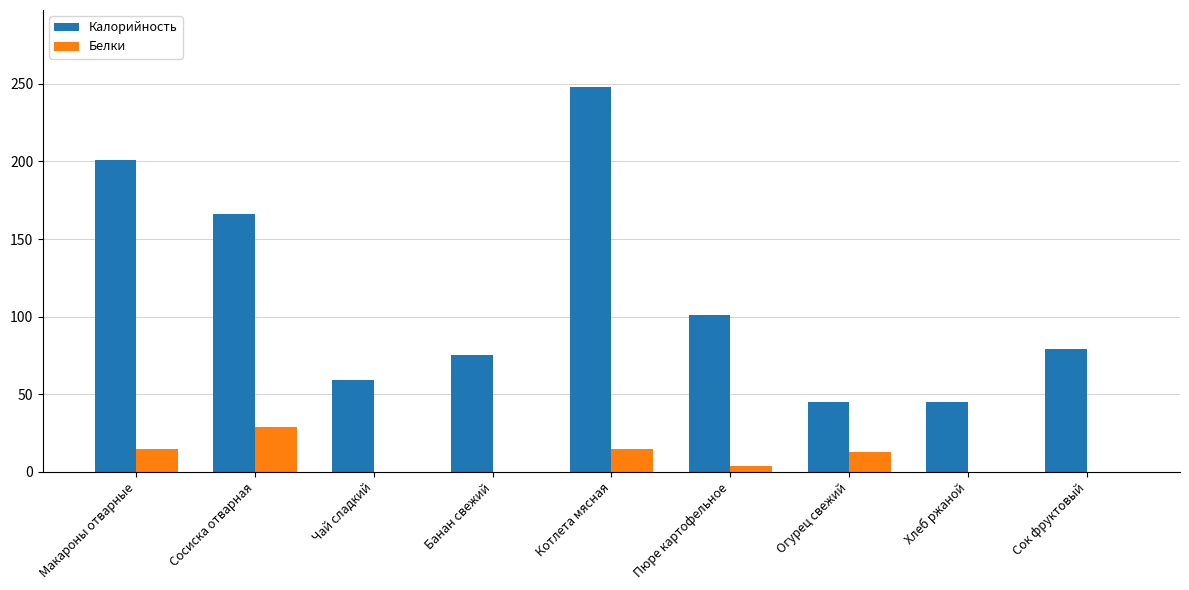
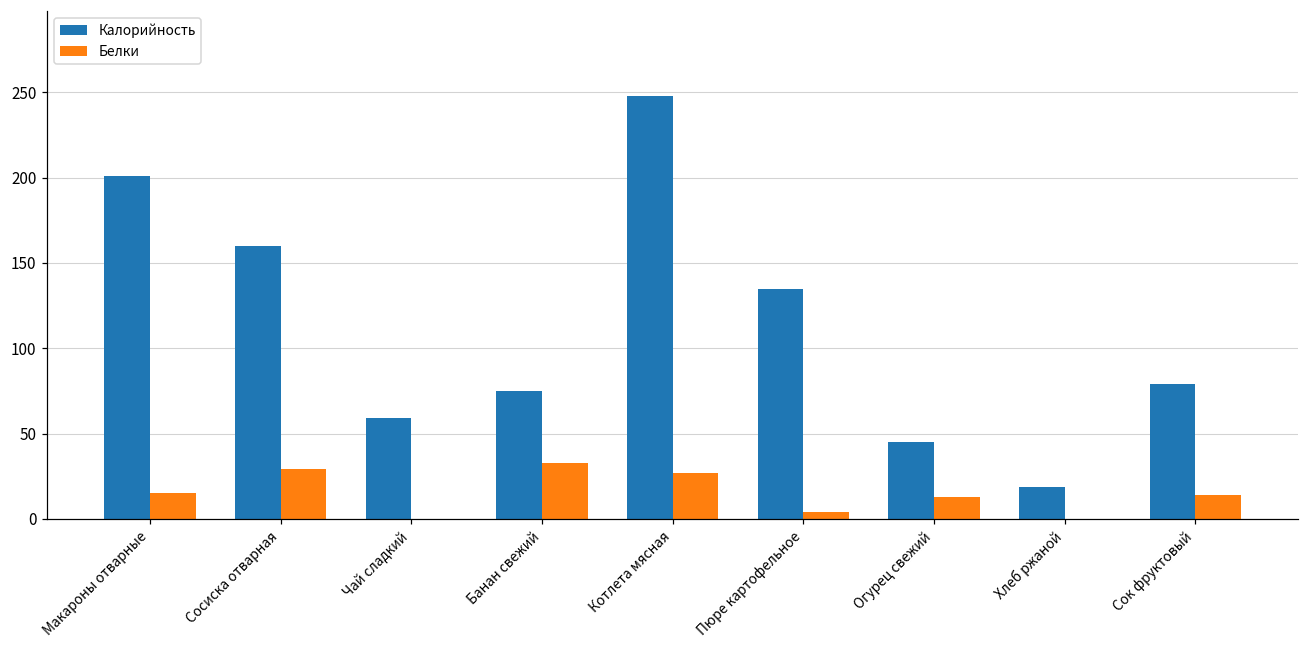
Калорийность, Сосиска отварная: 166 -> 160
Белки, Банан свежий: 0 -> 33
Белки, Котлета мясная: 15 -> 27
Калорийность, Пюре картофельное: 101 -> 135
Калорийность, Хлеб ржаной: 45 -> 19
Белки, Сок фруктовый: 0 -> 14
